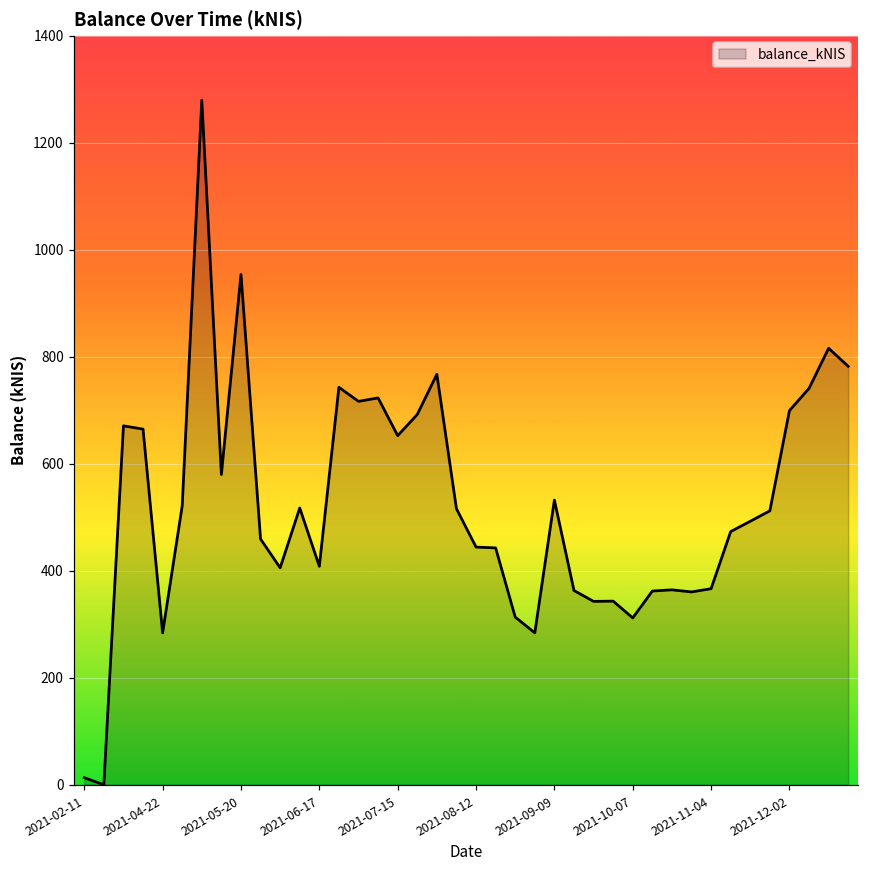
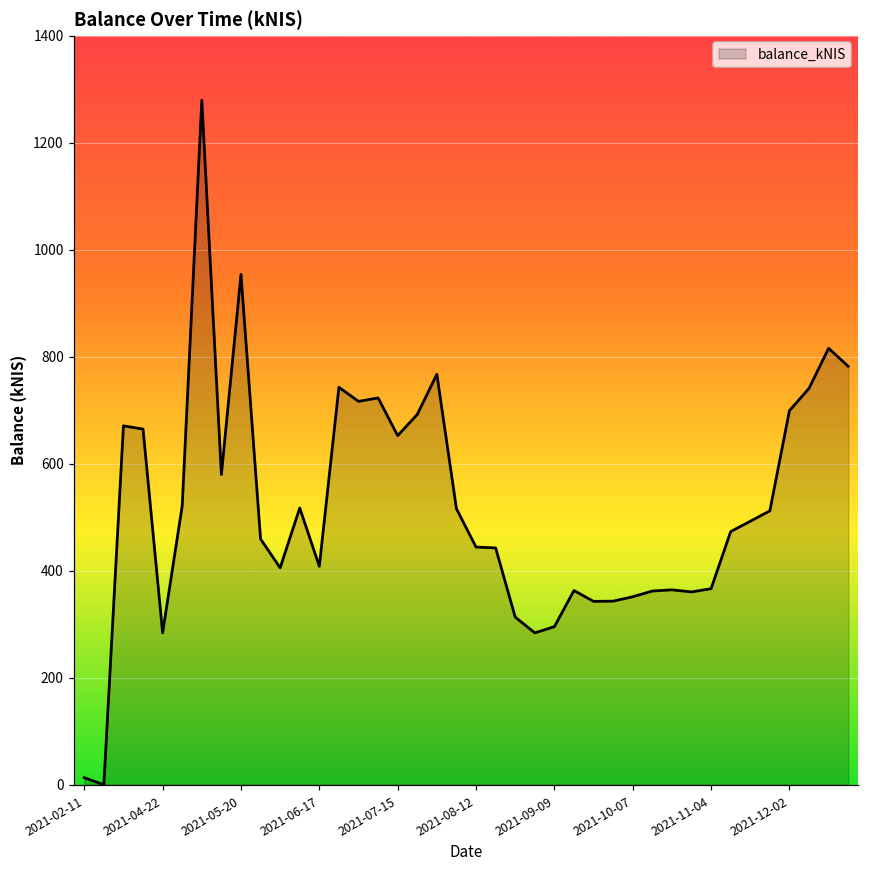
2021-09-09: 530 -> 300
2021-10-07: 310 -> 350
